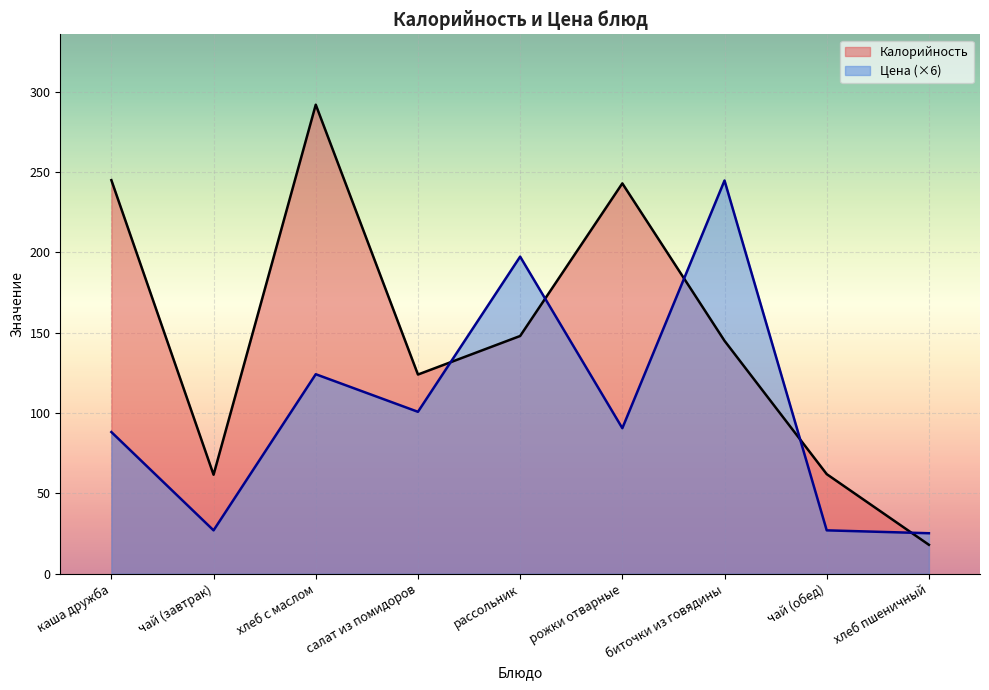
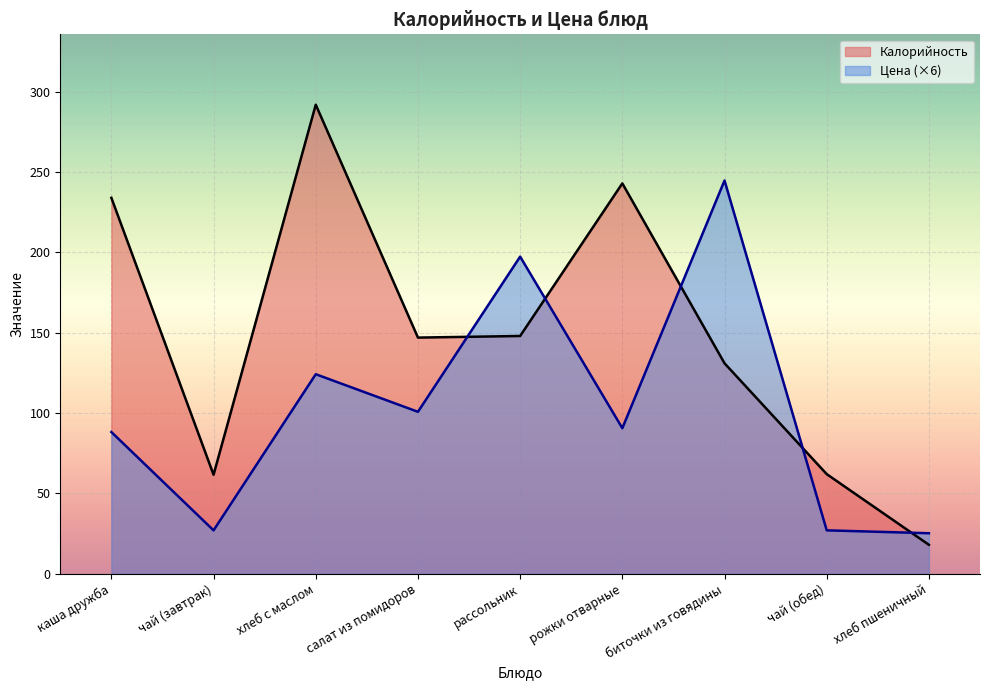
Калорийность, каша дружба: 245 -> 234
Калорийность, салат из помидоров: 124 -> 147
Калорийность, биточки из говядины: 145 -> 131
